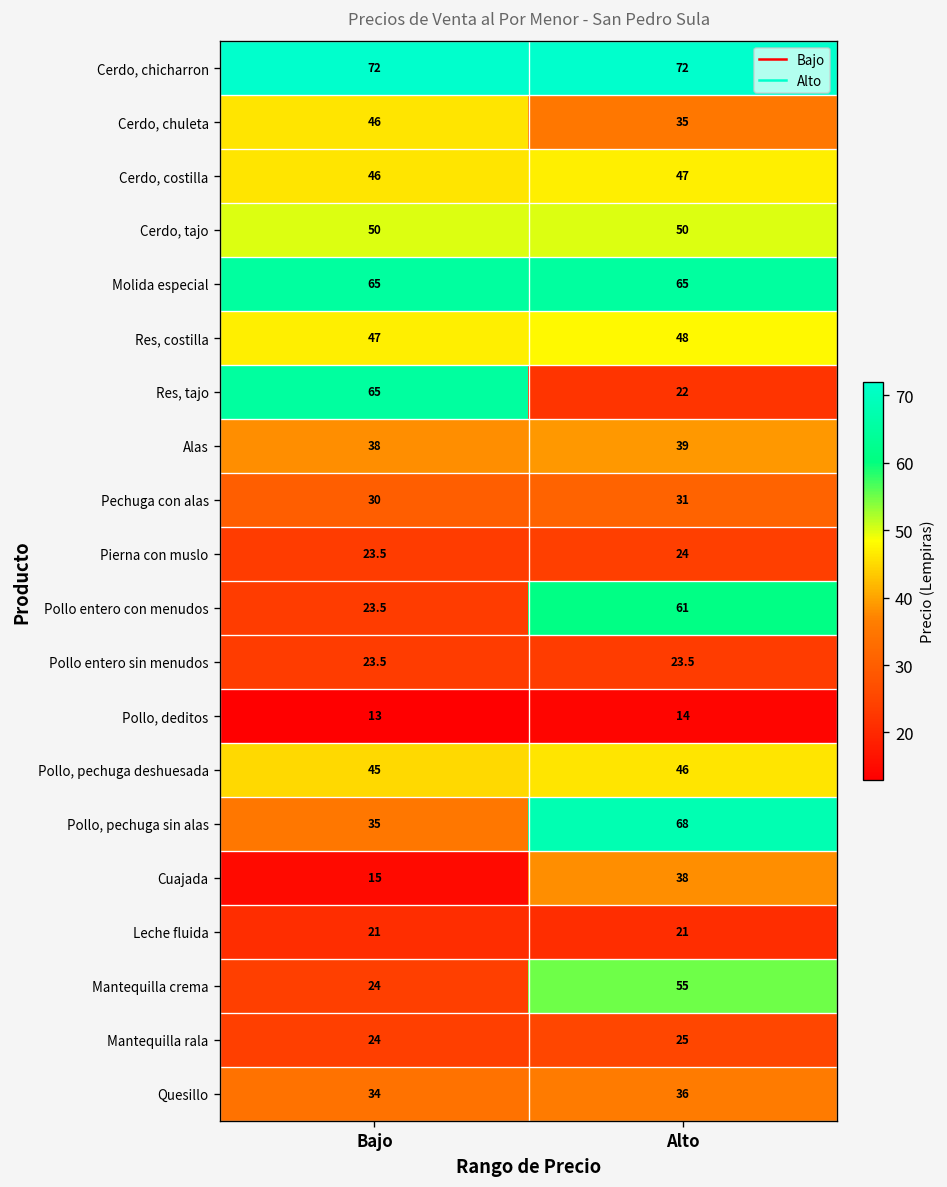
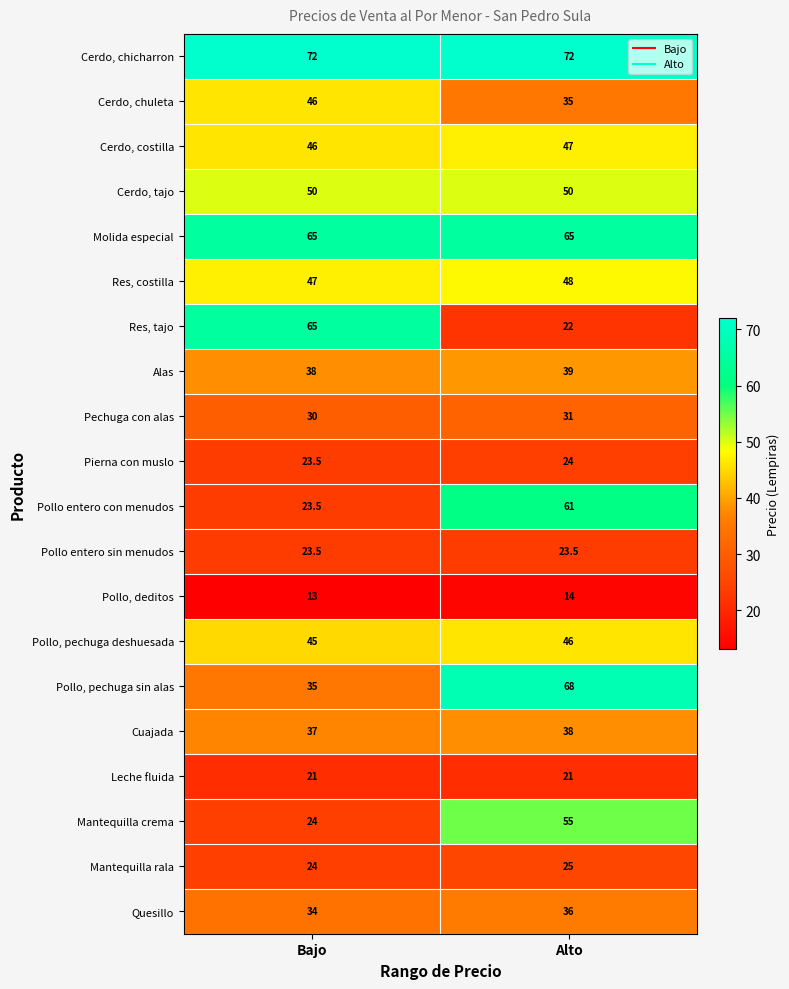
Cuajada, Bajo: 15 -> 37
